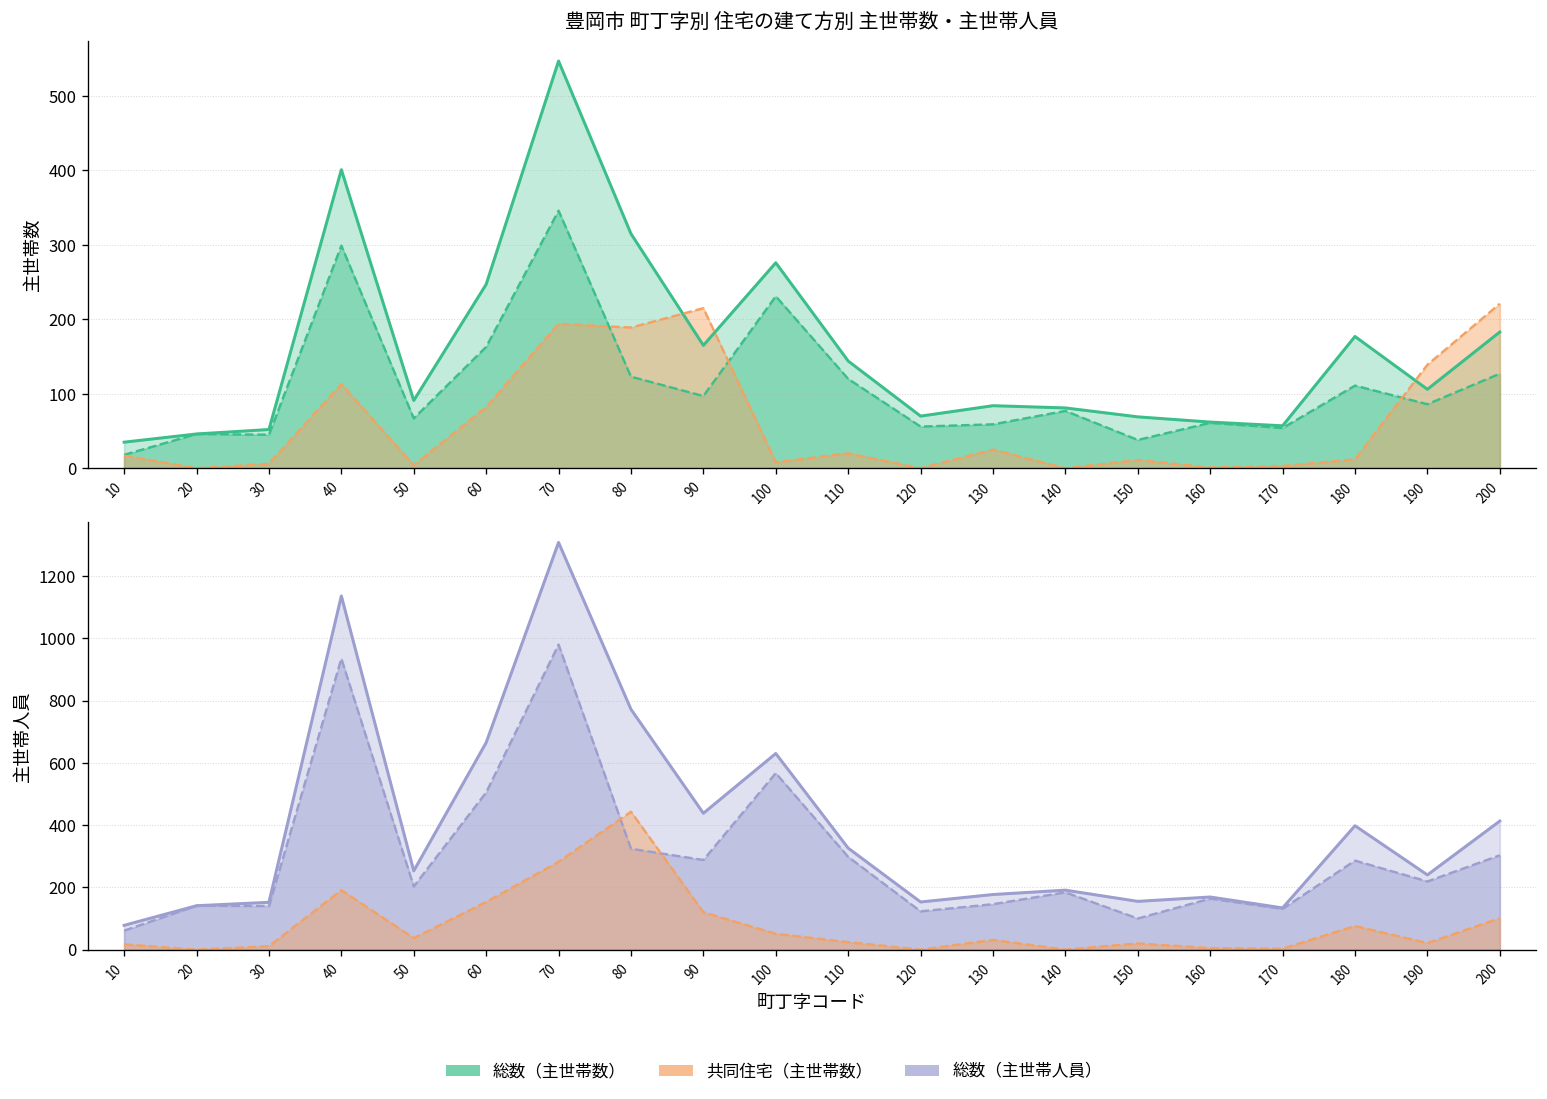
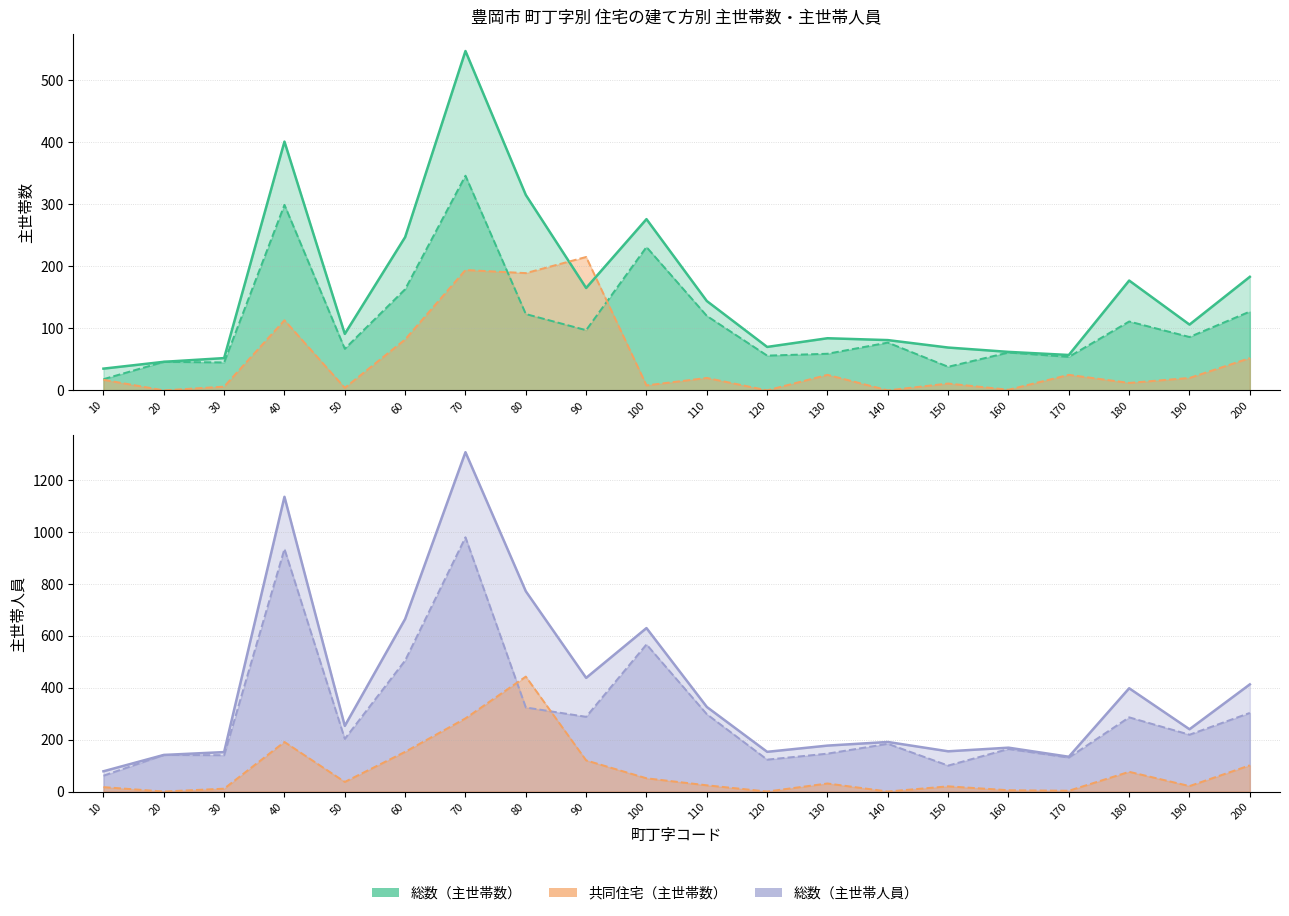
豊岡市 町丁字別 住宅の建て方別 主世帯数・主世帯人員, 共同住宅（主世帯数）, 170: 0 -> 30
豊岡市 町丁字別 住宅の建て方別 主世帯数・主世帯人員, 共同住宅（主世帯数）, 190: 140 -> 20
豊岡市 町丁字別 住宅の建て方別 主世帯数・主世帯人員, 共同住宅（主世帯数）, 200: 220 -> 50
